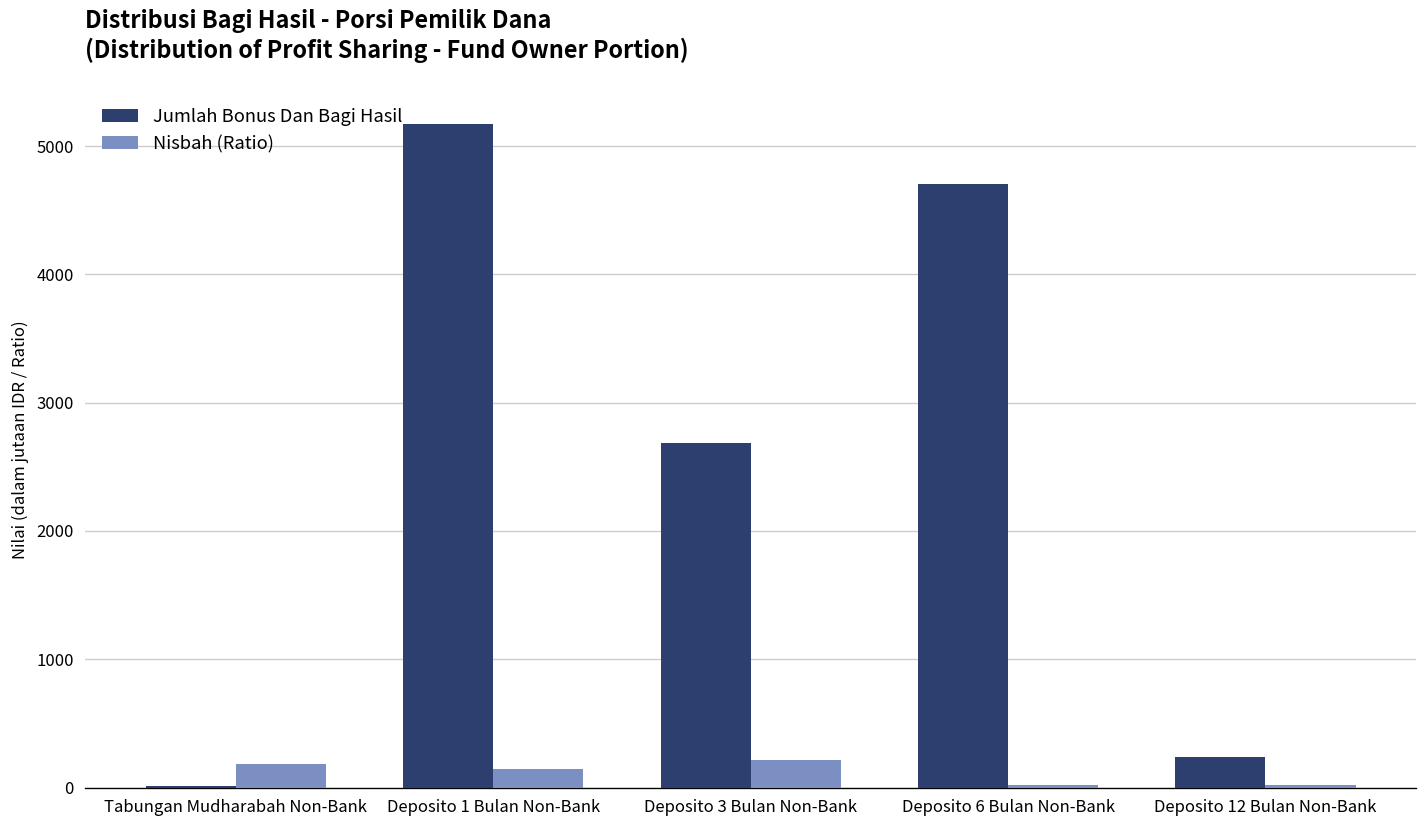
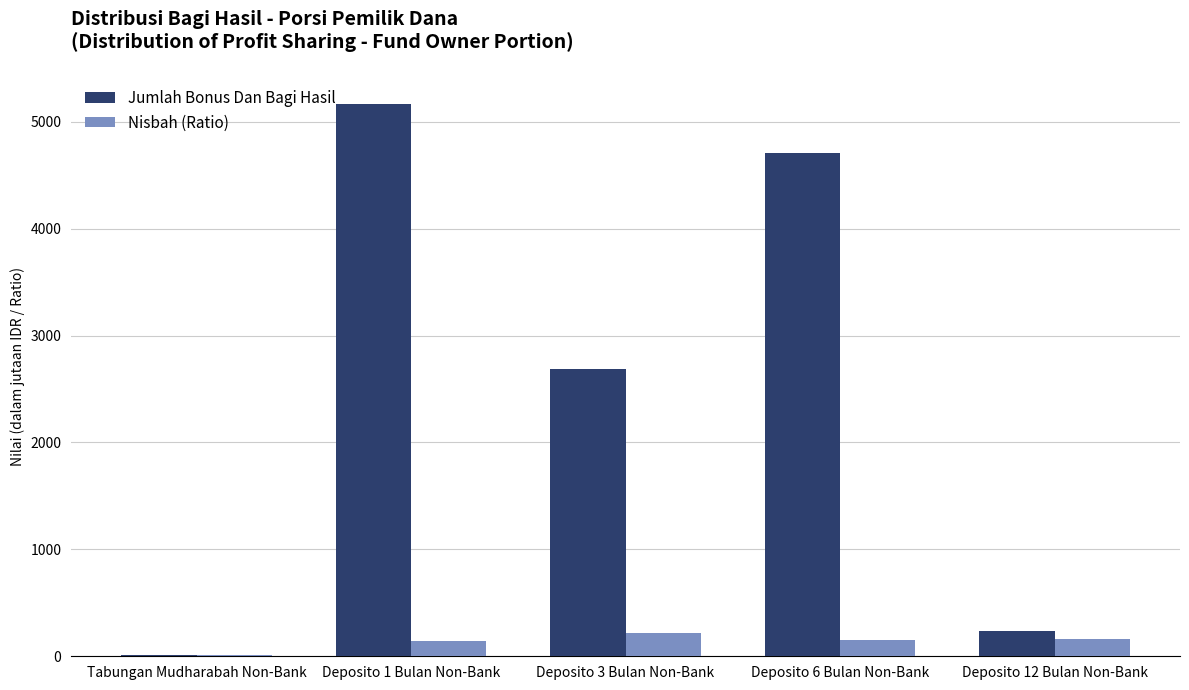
Nisbah (Ratio), Tabungan Mudharabah Non-Bank: 190 -> 10
Nisbah (Ratio), Deposito 6 Bulan Non-Bank: 20 -> 150
Nisbah (Ratio), Deposito 12 Bulan Non-Bank: 20 -> 160
